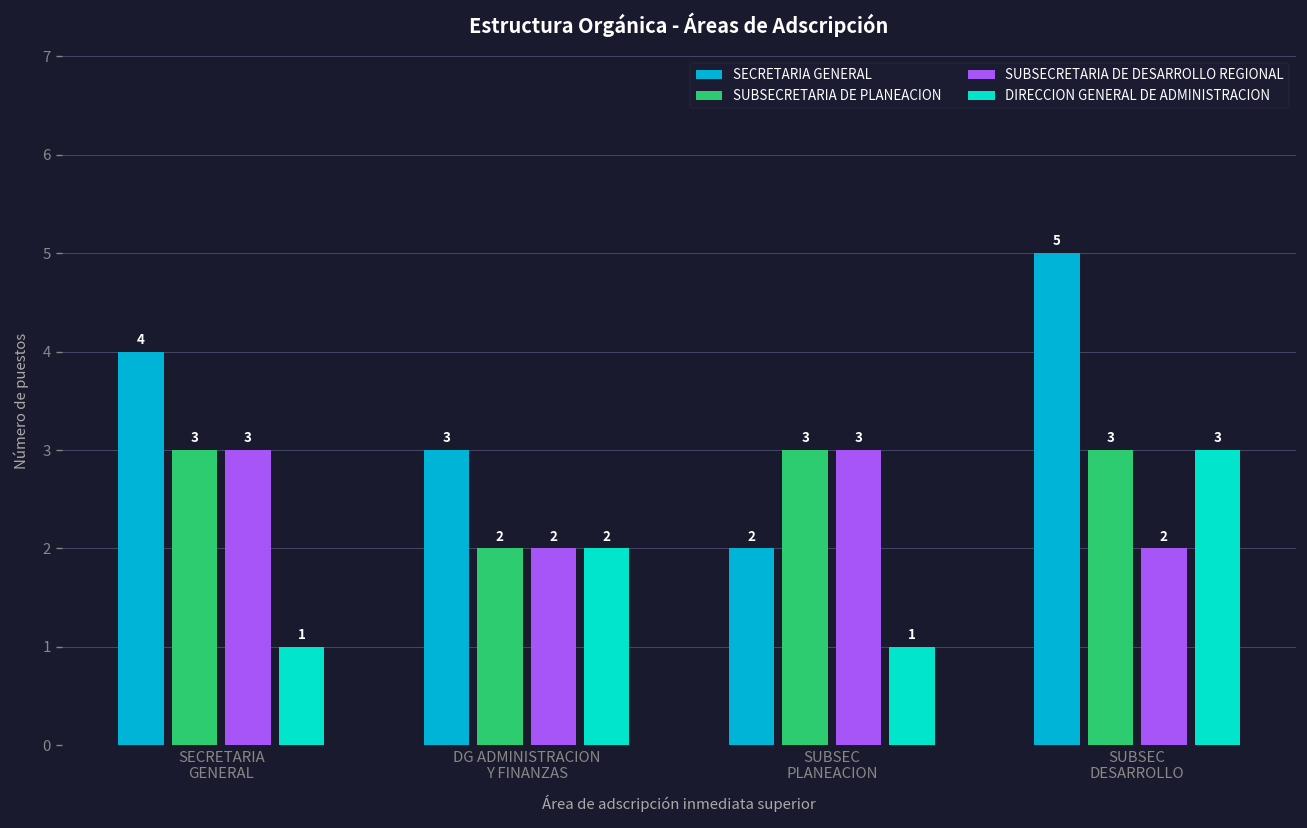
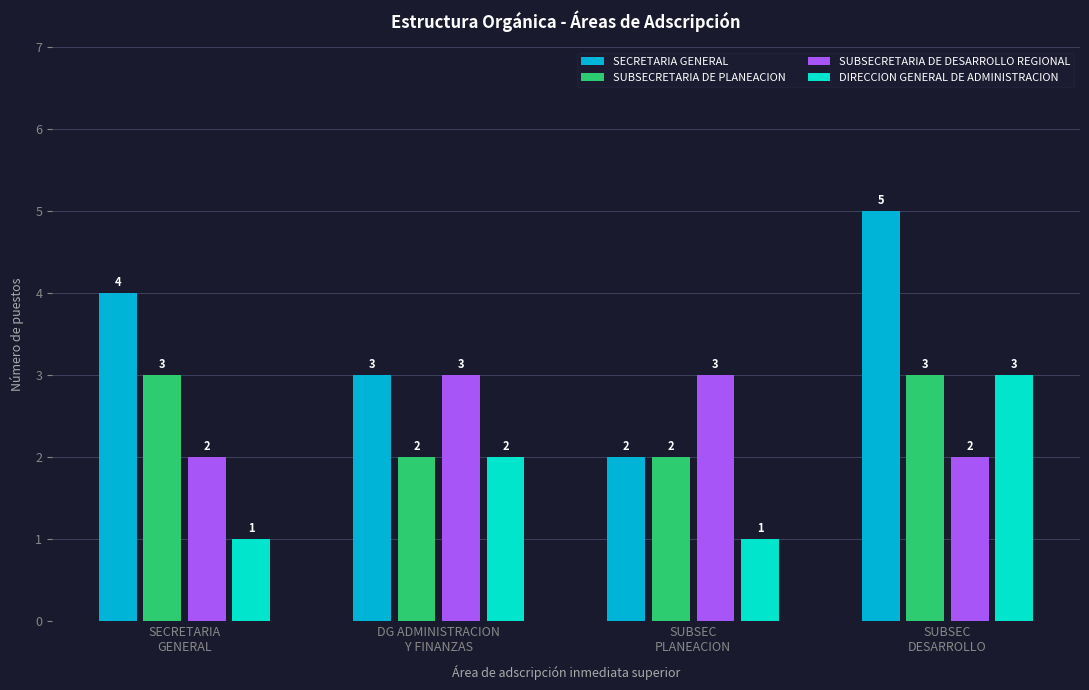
SUBSECRETARIA DE DESARROLLO REGIONAL, SECRETARIA GENERAL: 3 -> 2
SUBSECRETARIA DE DESARROLLO REGIONAL, DG ADMINISTRACION Y FINANZAS: 2 -> 3
SUBSECRETARIA DE PLANEACION, SUBSEC PLANEACION: 3 -> 2
